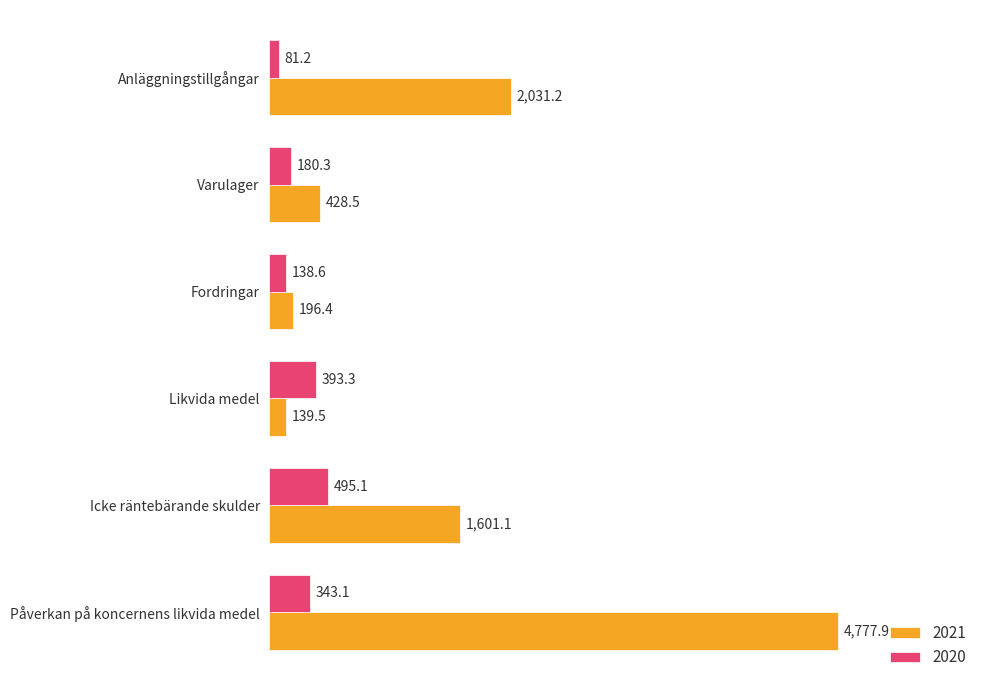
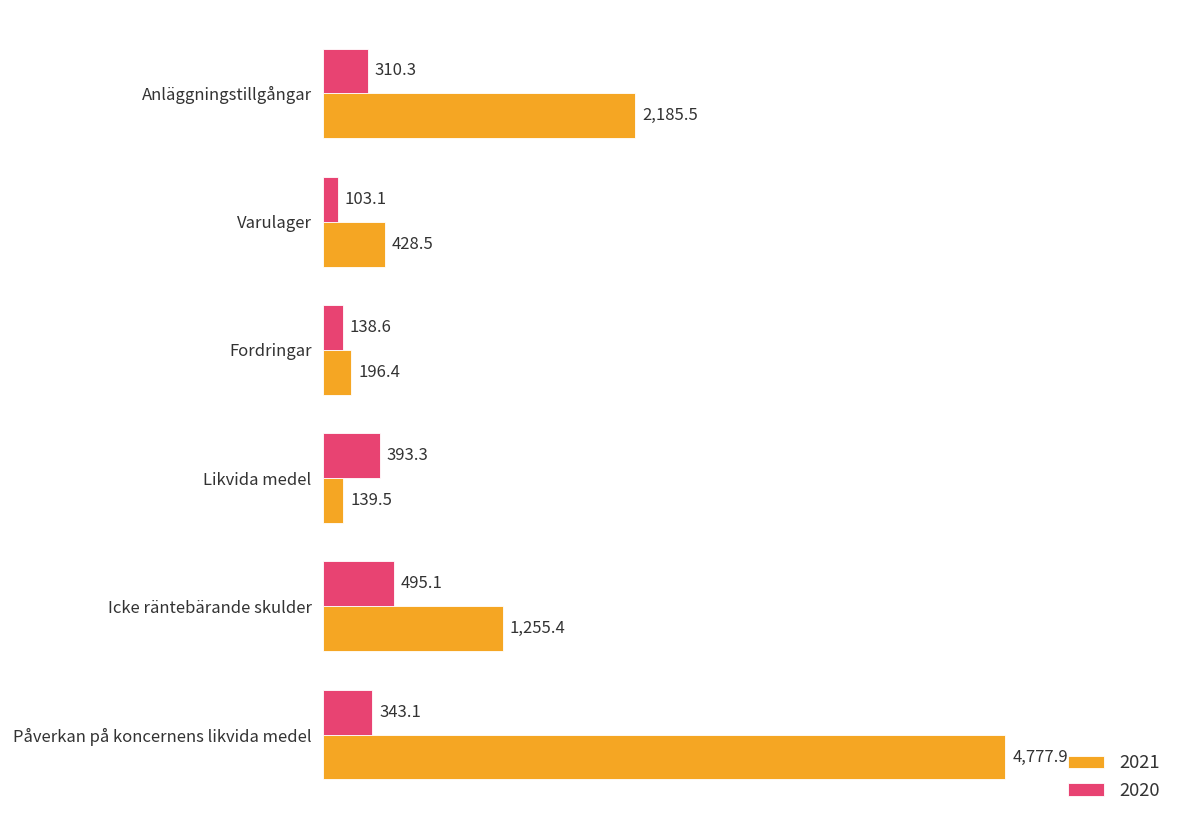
2020, Anläggningstillgångar: 81.2 -> 310.3
2021, Anläggningstillgångar: 2,031.2 -> 2,185.5
2020, Varulager: 180.3 -> 103.1
2021, Icke räntebärande skulder: 1,601.1 -> 1,255.4
